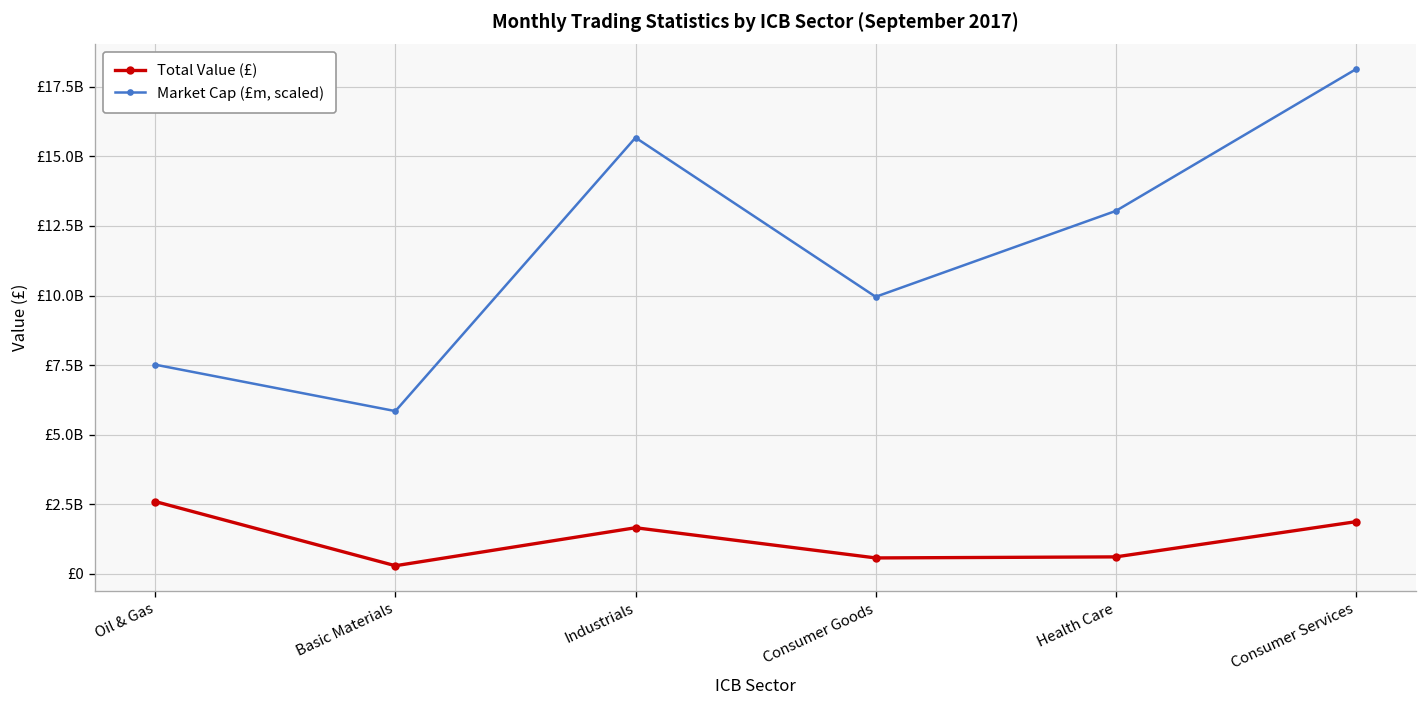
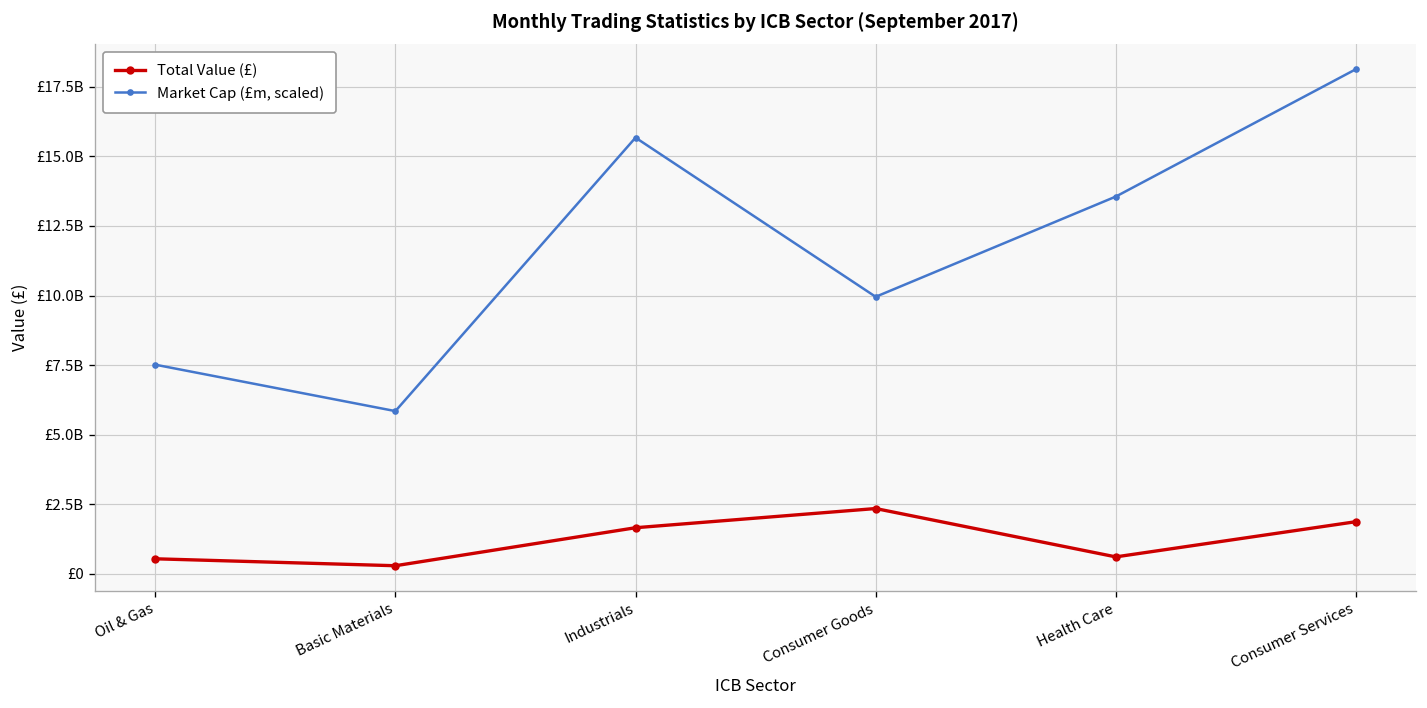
Total Value (£), Oil & Gas: £2600000000 -> £500000000
Total Value (£), Consumer Goods: £600000000 -> £2300000000
Market Cap (£m, scaled), Health Care: £13000000000 -> £13600000000
